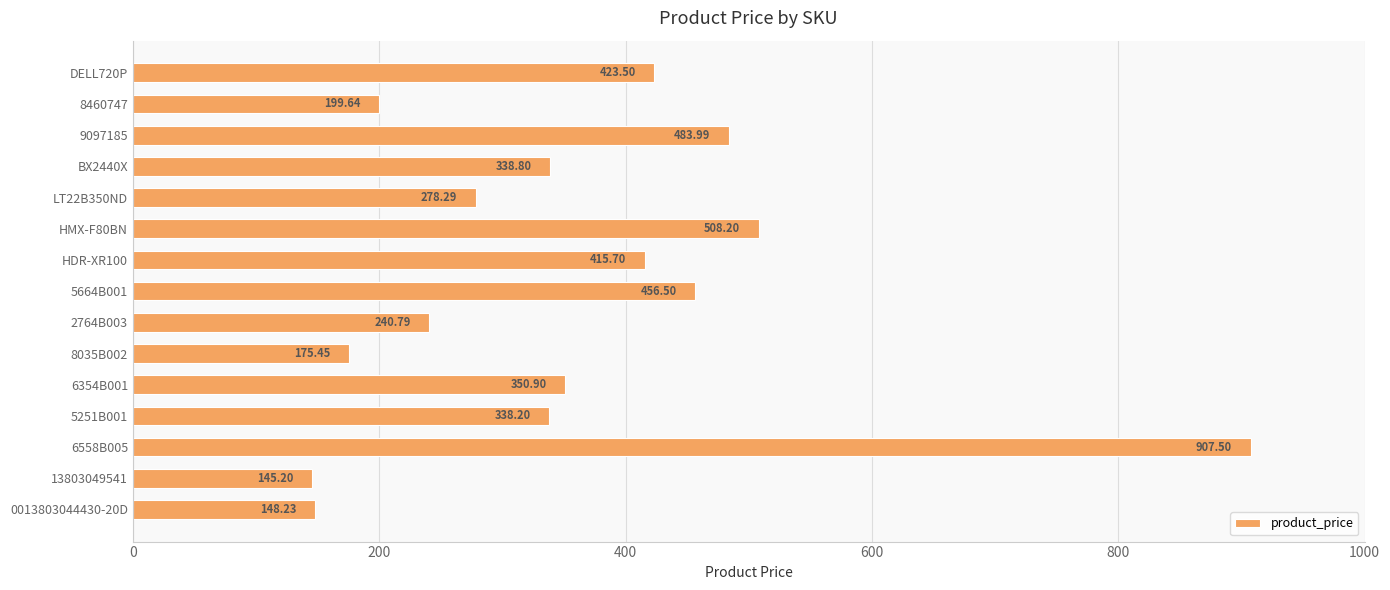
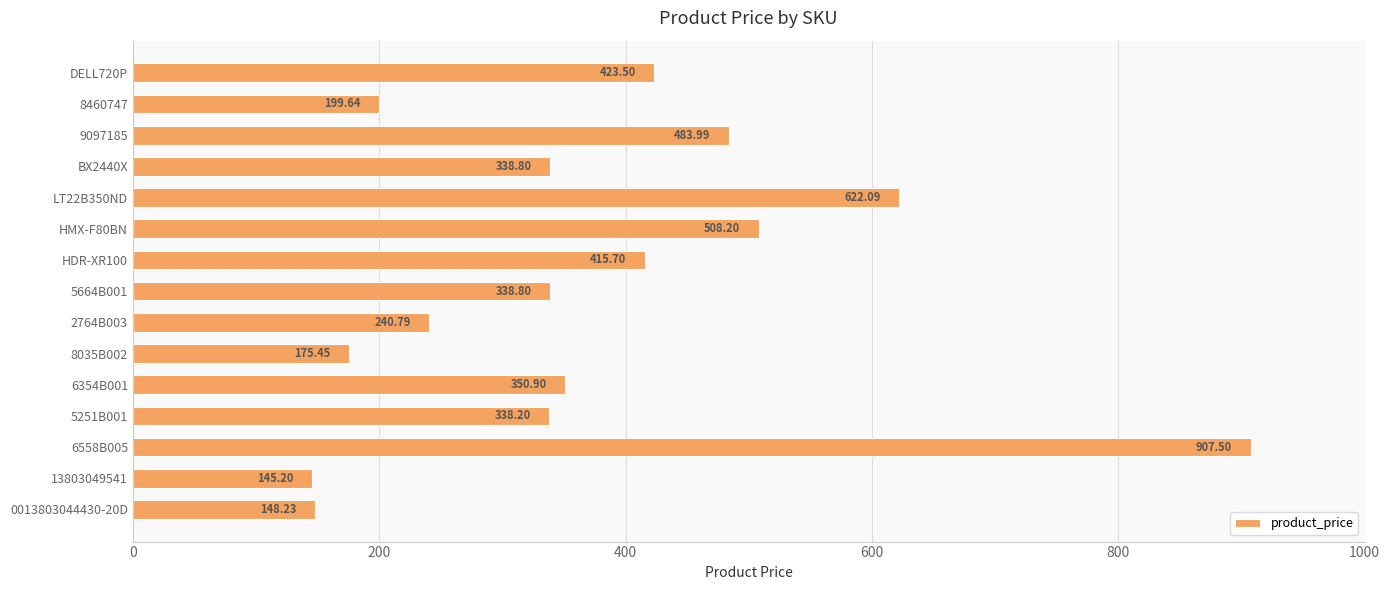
LT22B350ND: 278.29 -> 622.09
5664B001: 456.50 -> 338.80
